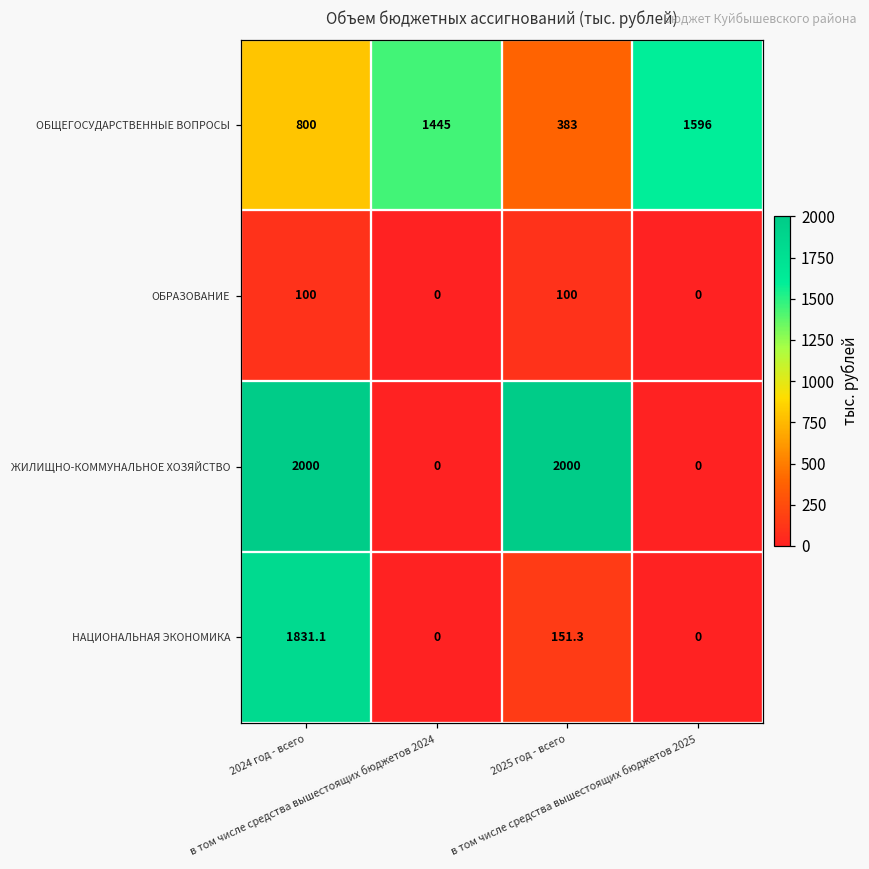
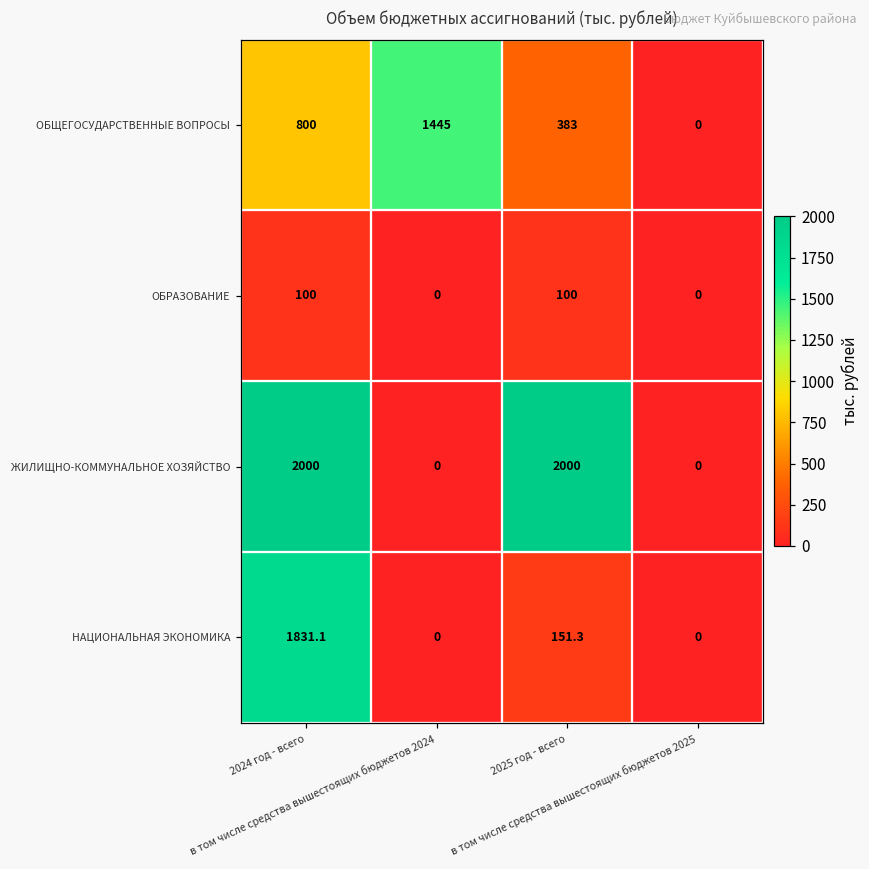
ОБЩЕГОСУДАРСТВЕННЫЕ ВОПРОСЫ, в том числе средства вышестоящих бюджетов 2025: 1596 -> 0
